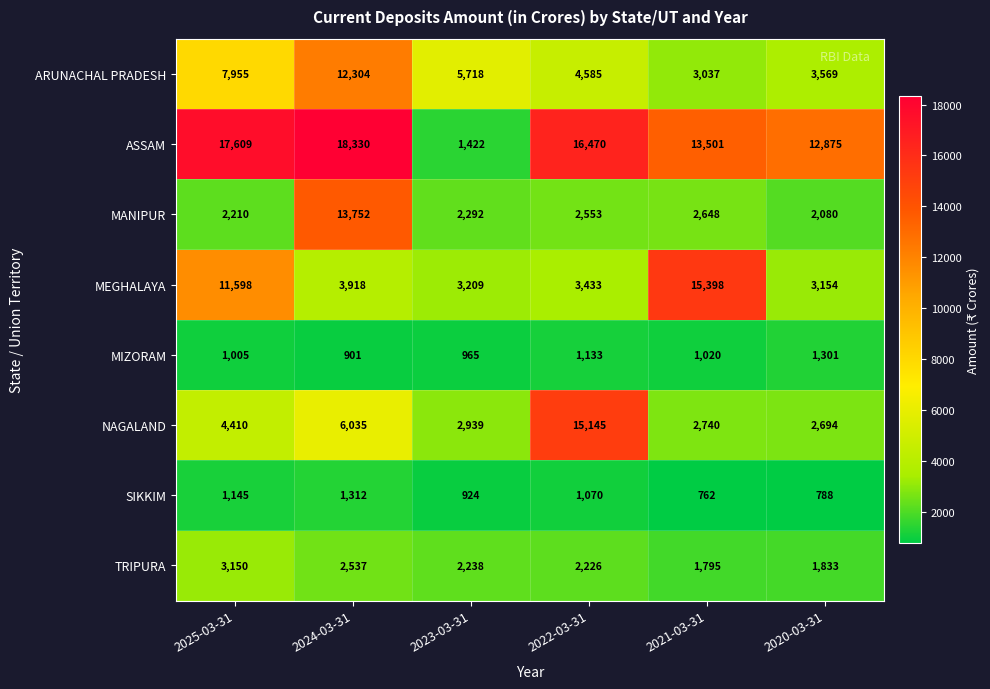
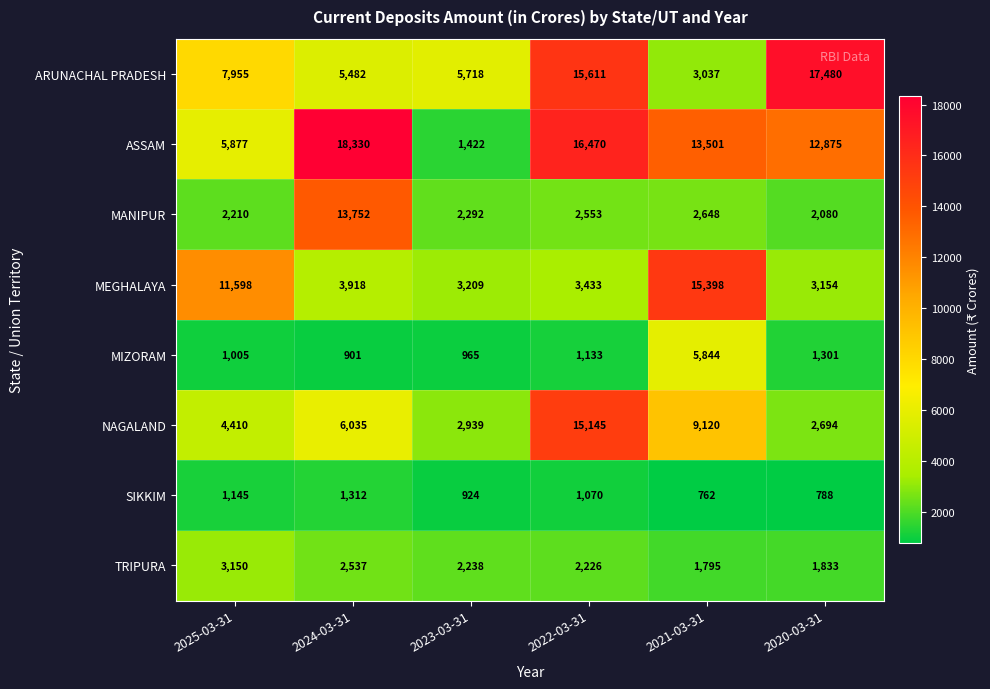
ARUNACHAL PRADESH, 2024-03-31: 12,304 -> 5,482
ARUNACHAL PRADESH, 2022-03-31: 4,585 -> 15,611
ARUNACHAL PRADESH, 2020-03-31: 3,569 -> 17,480
ASSAM, 2025-03-31: 17,609 -> 5,877
MIZORAM, 2021-03-31: 1,020 -> 5,844
NAGALAND, 2021-03-31: 2,740 -> 9,120
